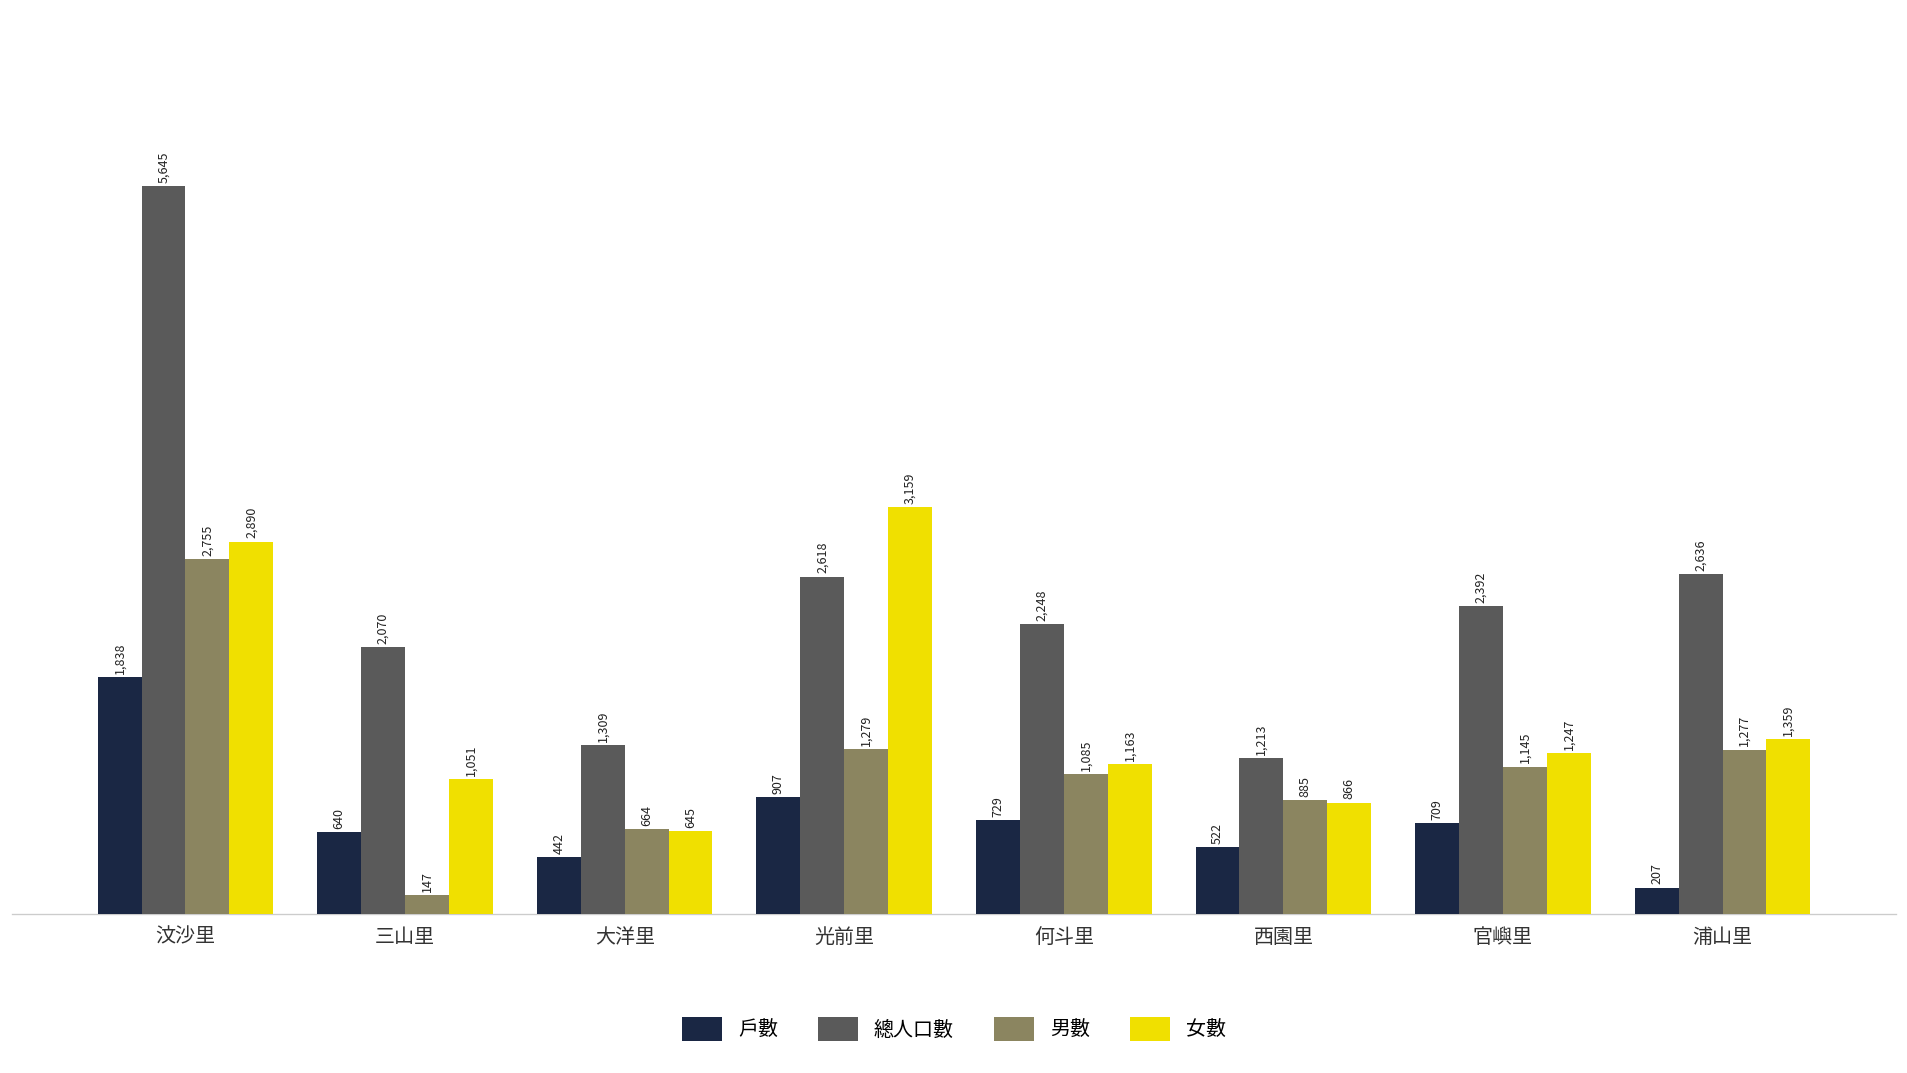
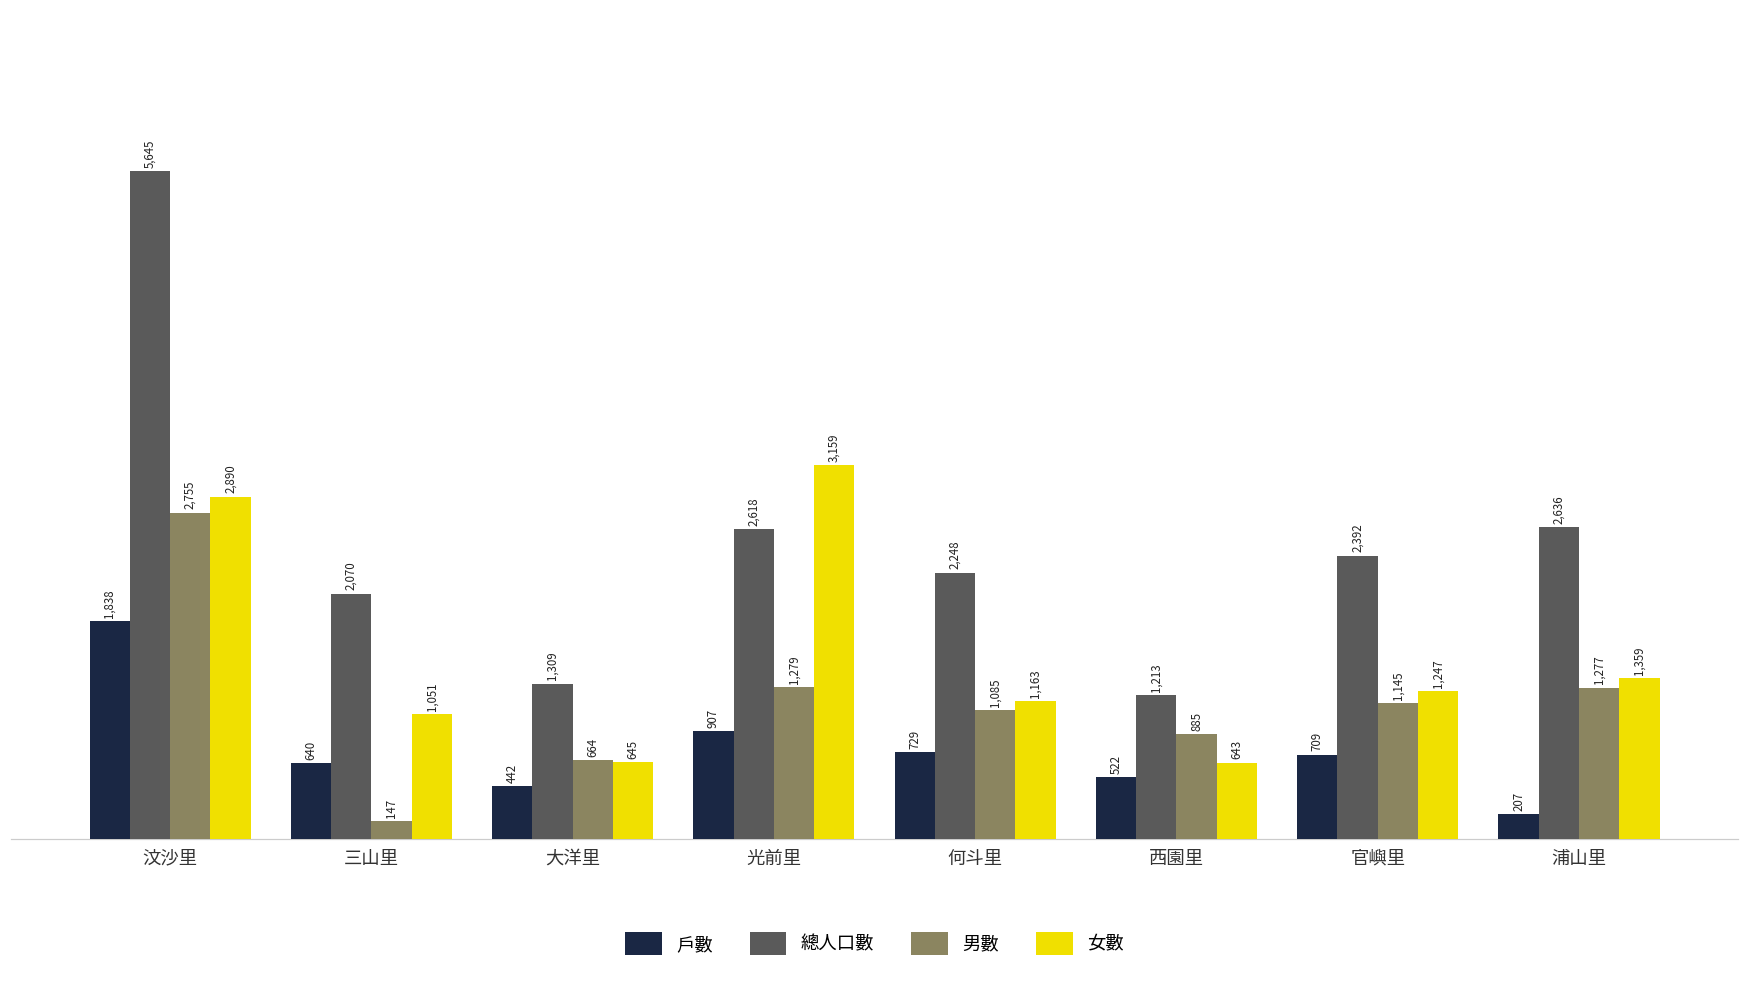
女數, 西園里: 866 -> 643
